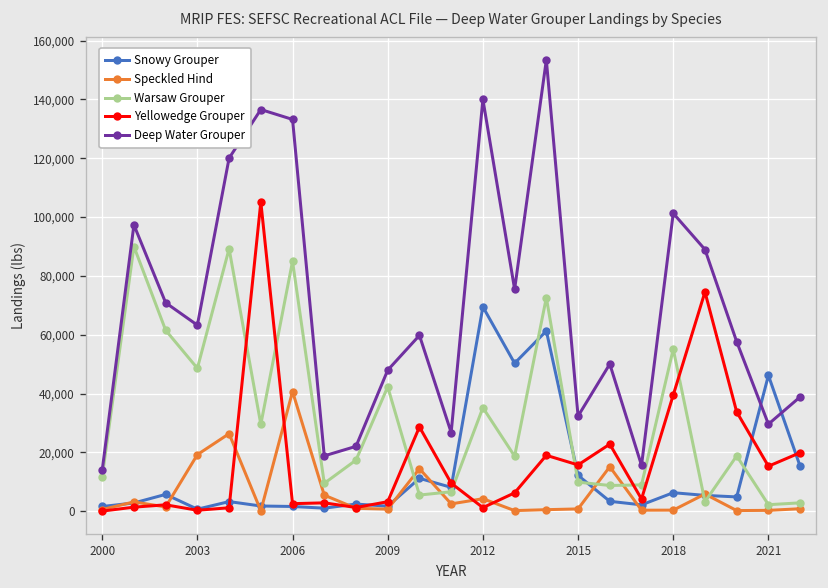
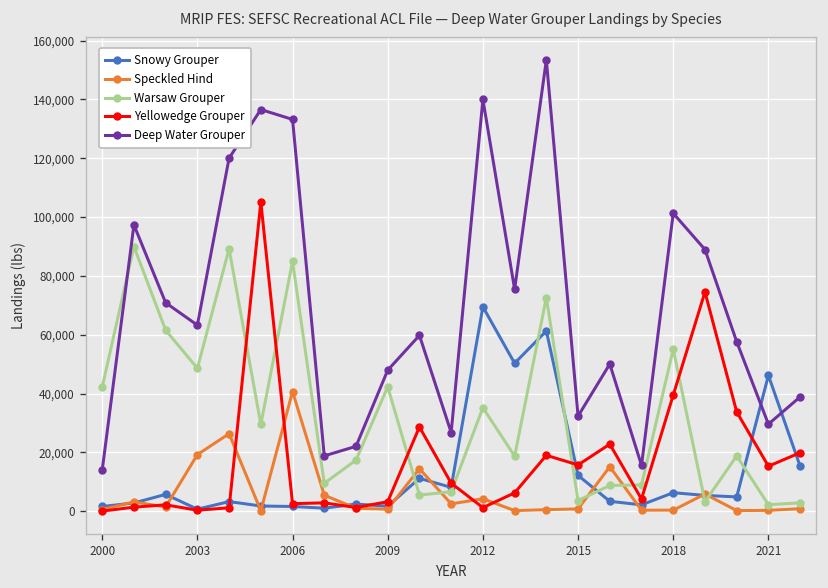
Warsaw Grouper, 2000: 12,000 -> 42,000
Warsaw Grouper, 2015: 10,000 -> 4,000
